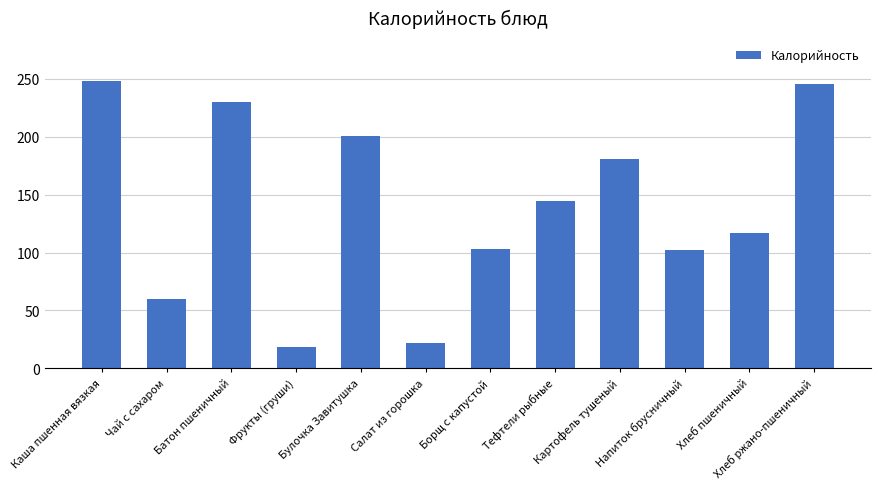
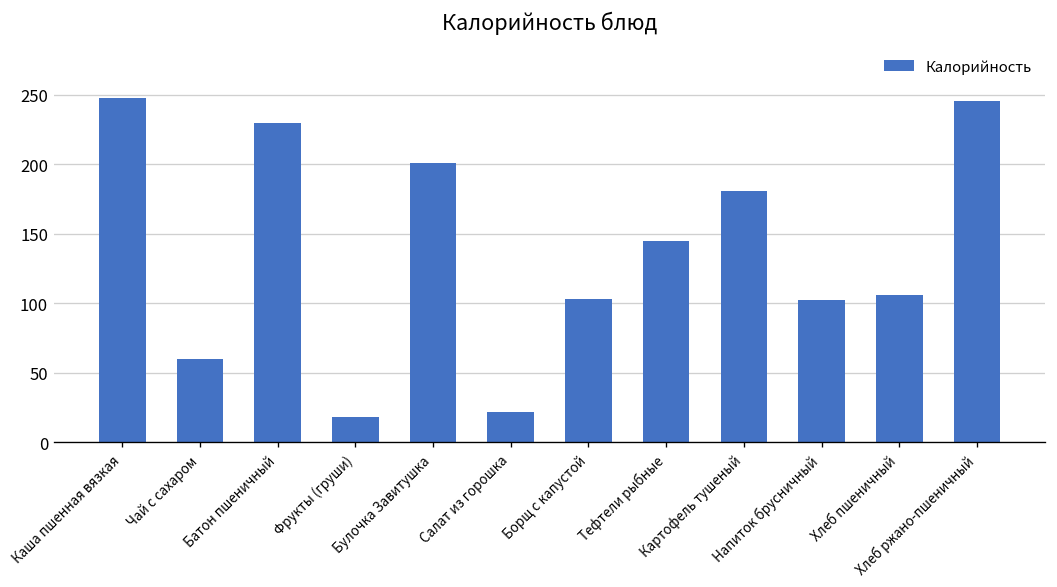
Хлеб пшеничный: 117 -> 106
